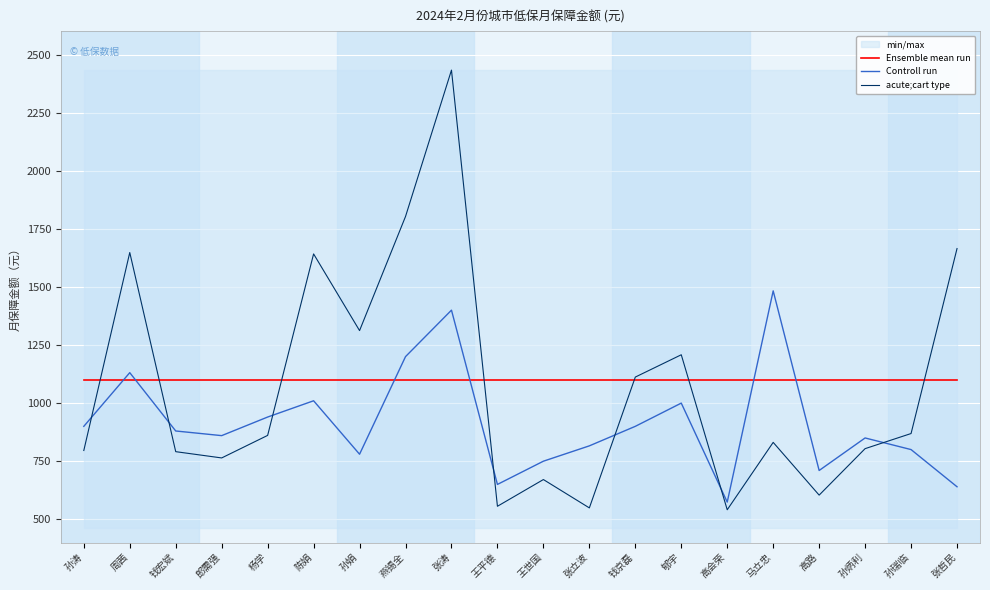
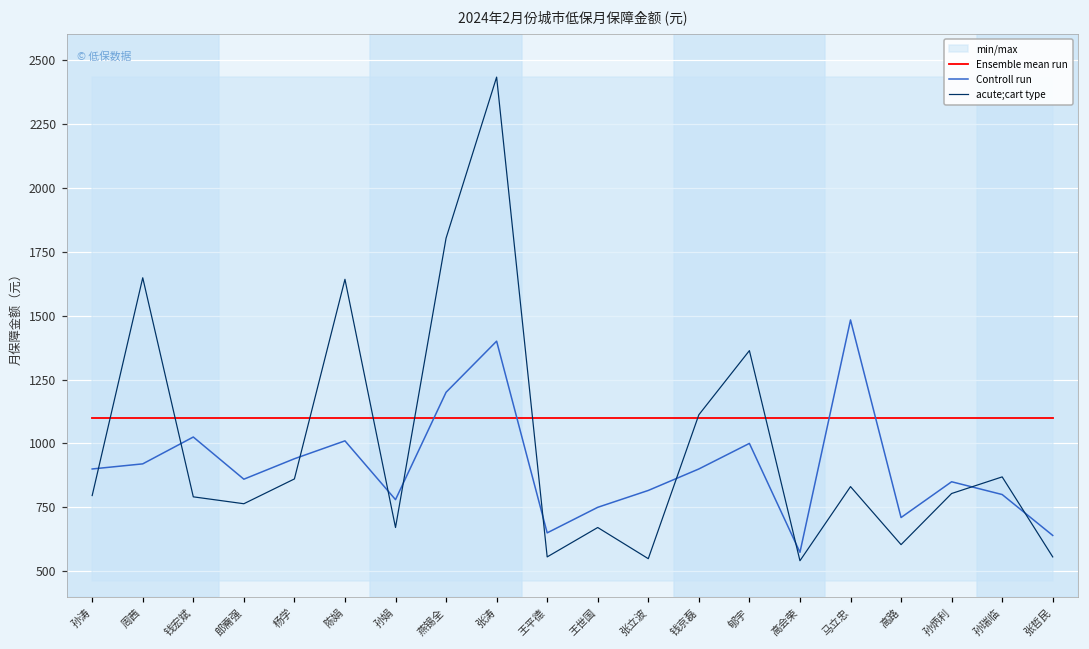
Controll run, 周茜: 1130 -> 920
Controll run, 钱宏斌: 880 -> 1030
acute;cart type, 孙娟: 1310 -> 670
acute;cart type, 郇宇: 1210 -> 1360
acute;cart type, 张哲民: 1670 -> 560
